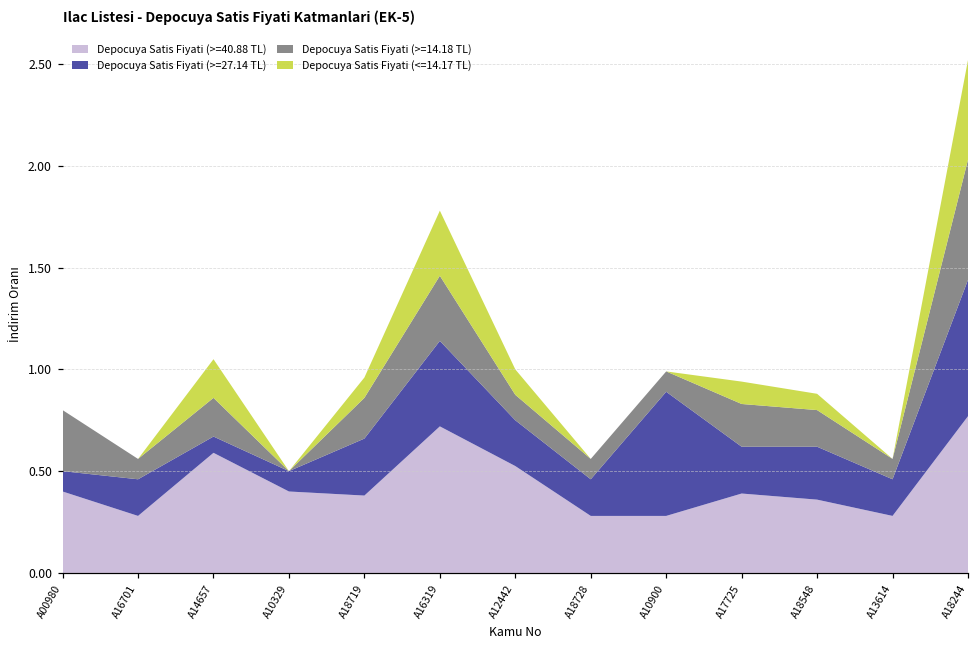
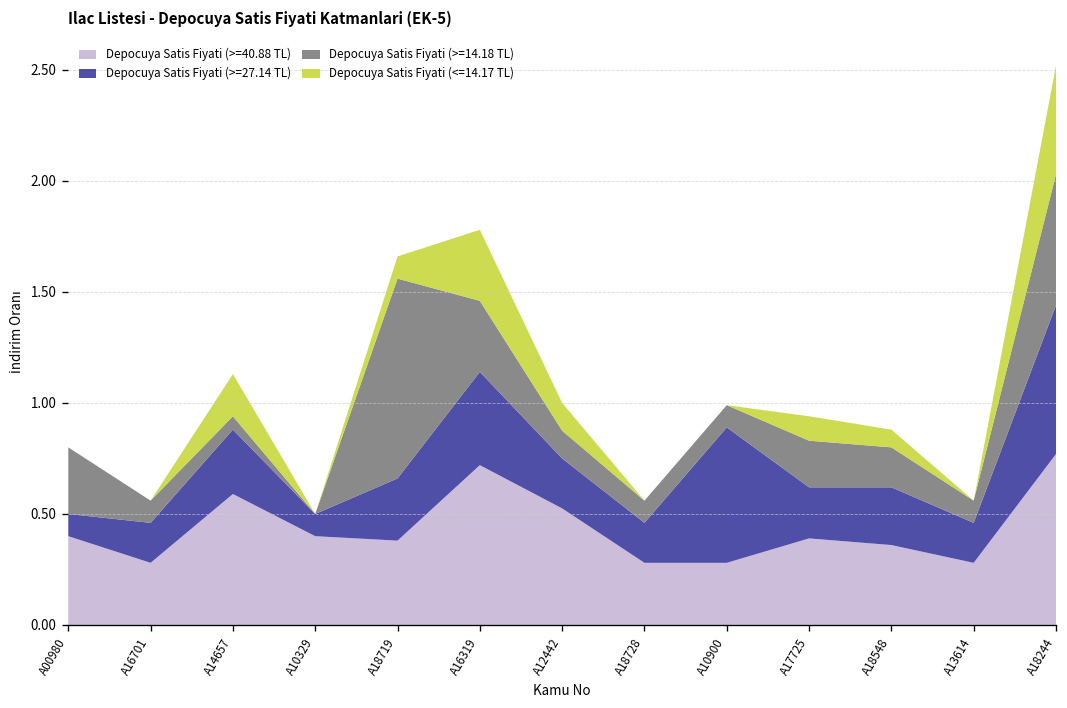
Depocuya Satis Fiyati (>=27.14 TL), A14657: 0.08 -> 0.29
Depocuya Satis Fiyati (>=14.18 TL), A14657: 0.19 -> 0.06
Depocuya Satis Fiyati (>=14.18 TL), A18719: 0.2 -> 0.9
